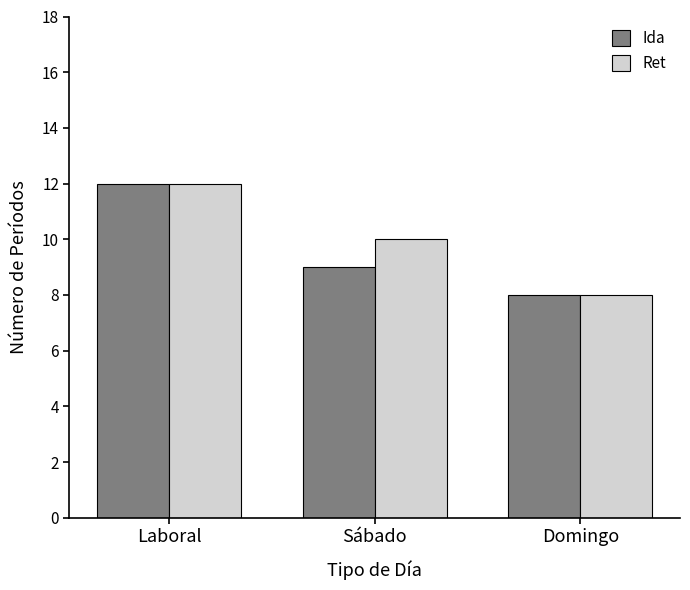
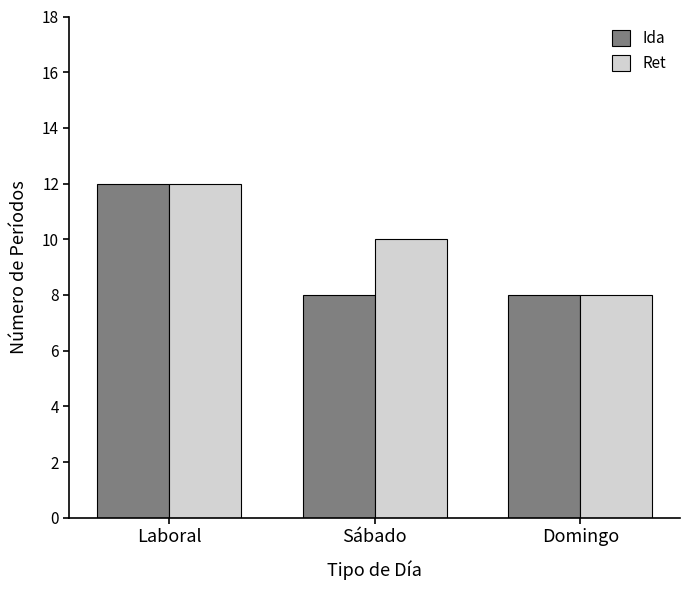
Ida, Sábado: 9 -> 8
